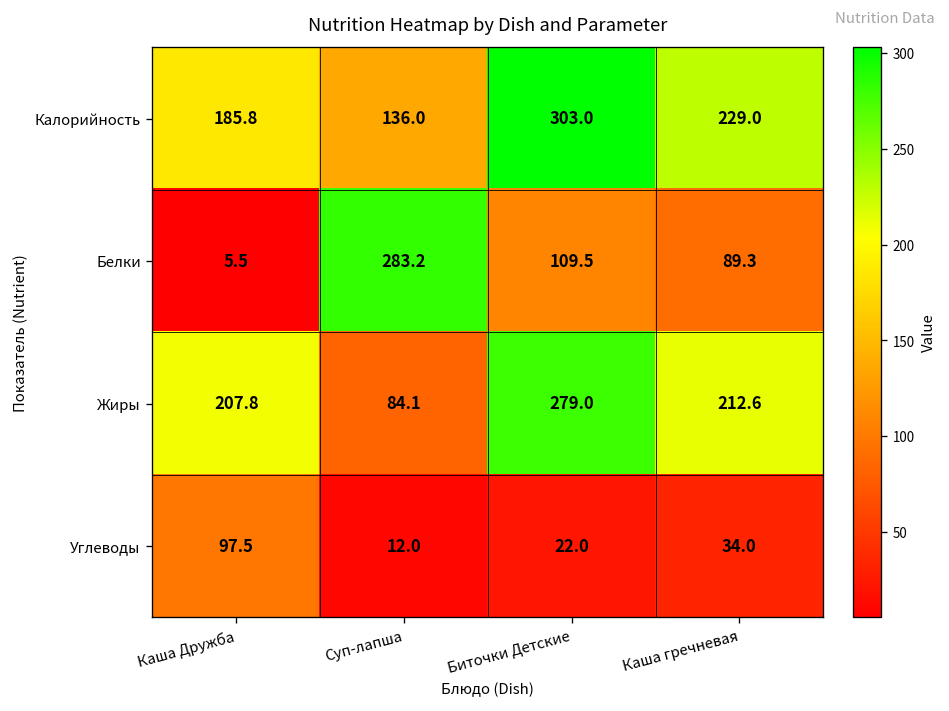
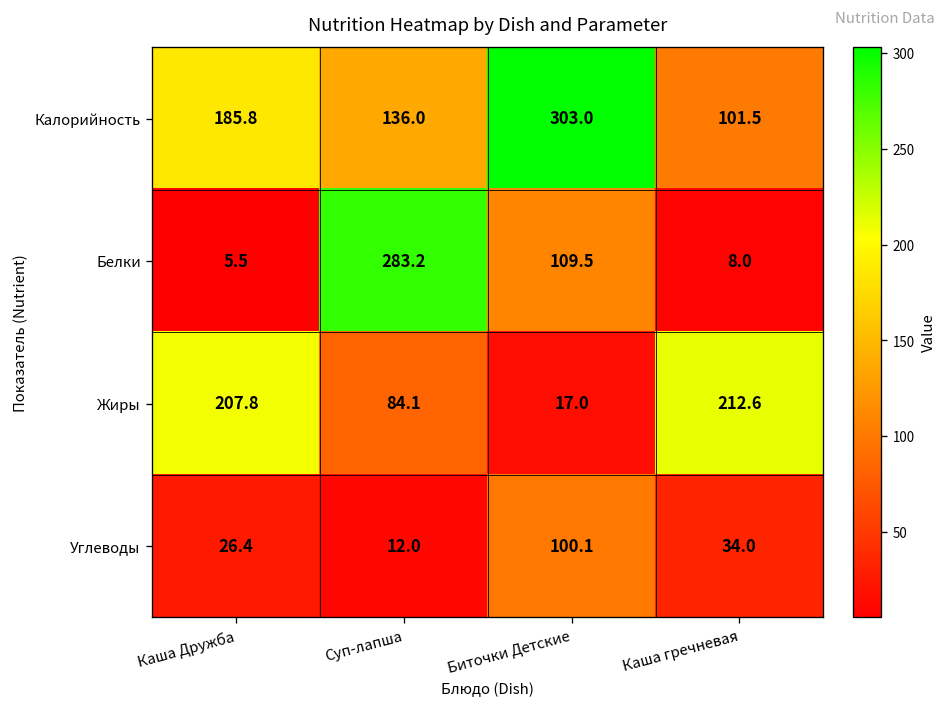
Калорийность, Каша гречневая: 229.0 -> 101.5
Белки, Каша гречневая: 89.3 -> 8.0
Жиры, Биточки Детские: 279.0 -> 17.0
Углеводы, Каша Дружба: 97.5 -> 26.4
Углеводы, Биточки Детские: 22.0 -> 100.1
